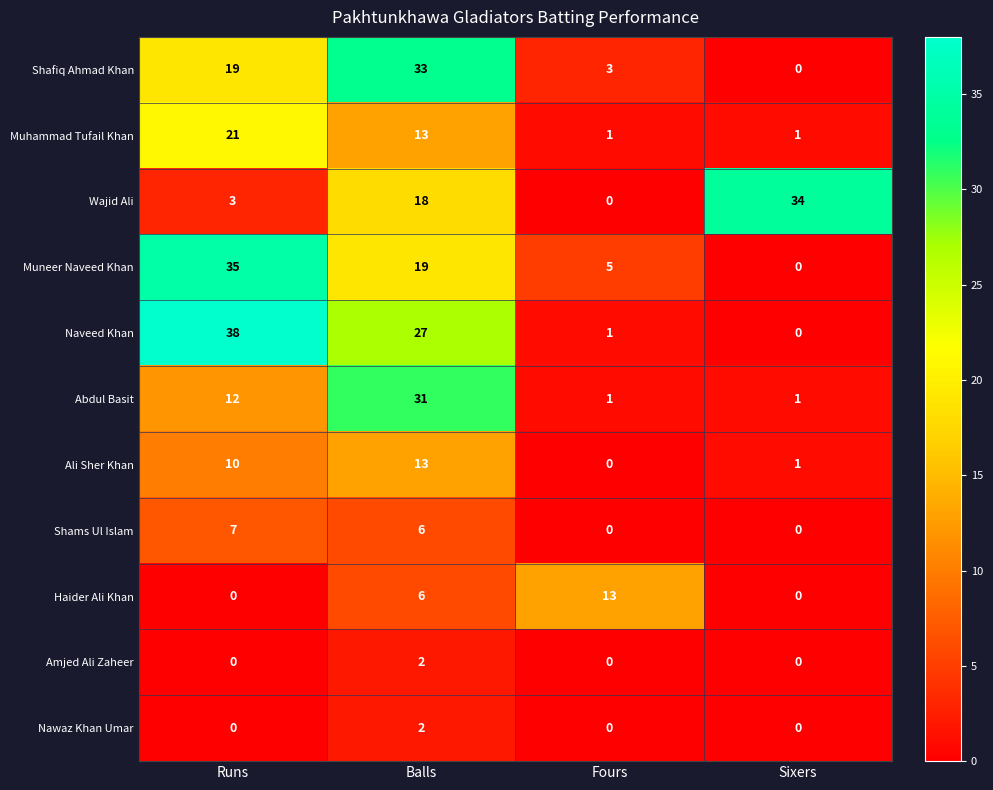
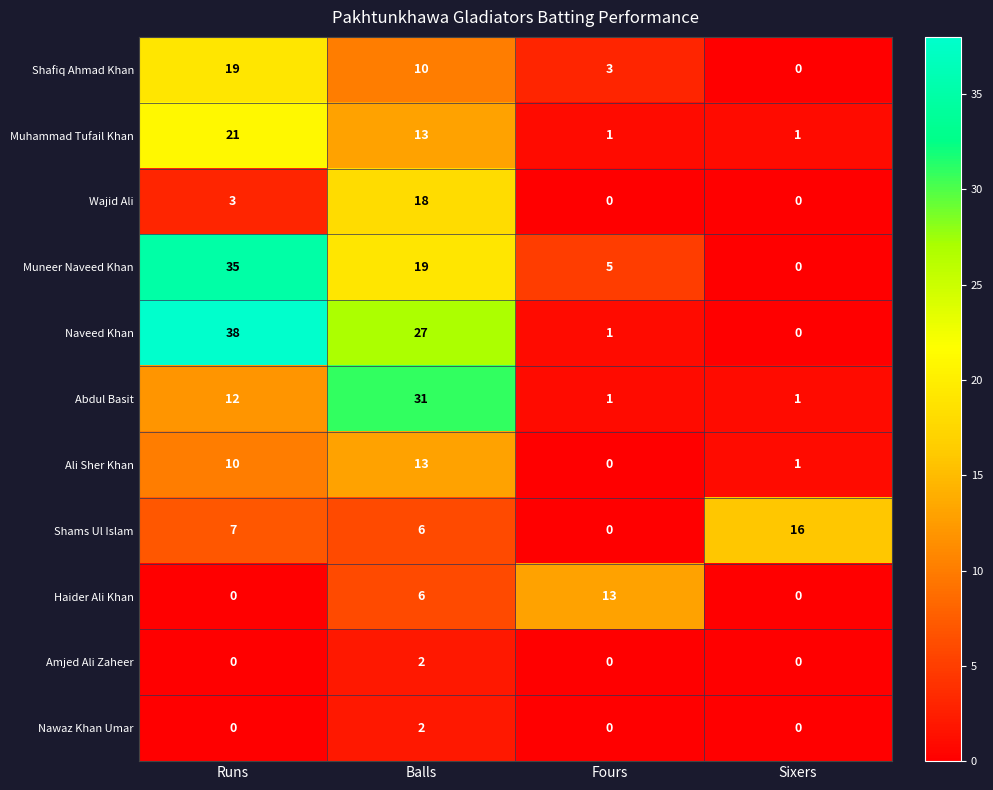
Shafiq Ahmad Khan, Balls: 33 -> 10
Wajid Ali, Sixers: 34 -> 0
Shams Ul Islam, Sixers: 0 -> 16
